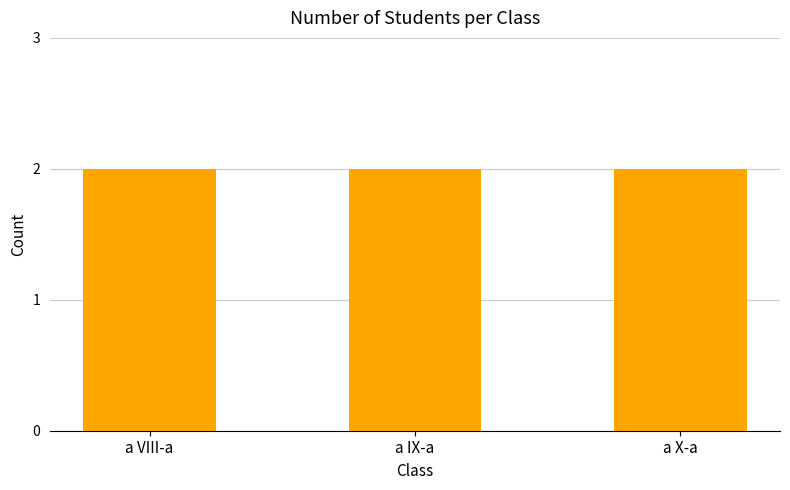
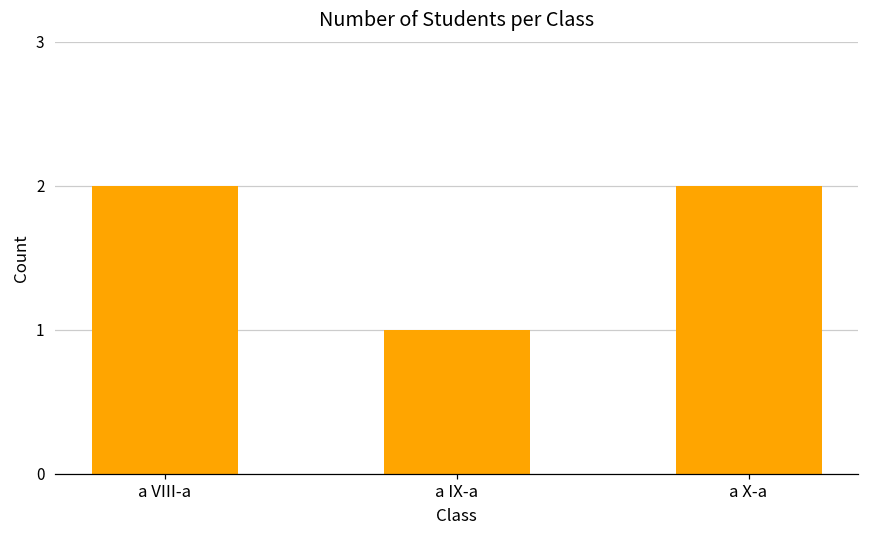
a IX-a: 2 -> 1
